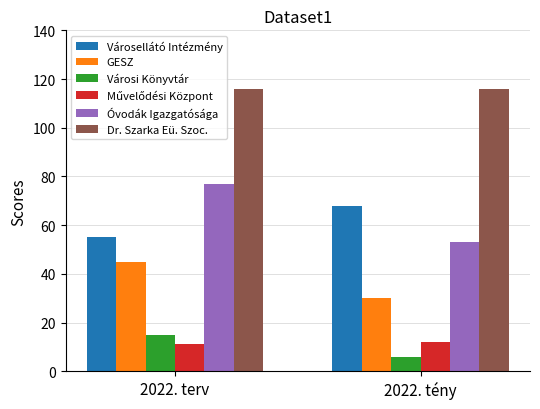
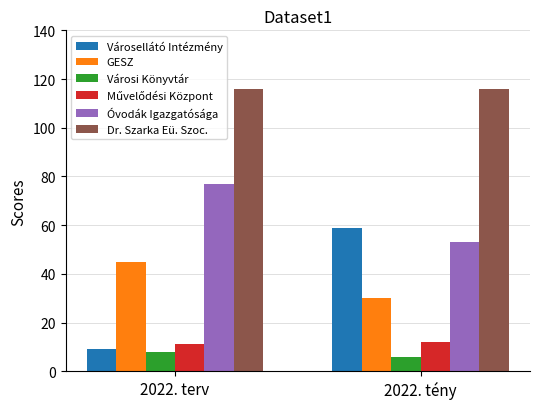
Városellátó Intézmény, 2022. terv: 55 -> 9
Városi Könyvtár, 2022. terv: 15 -> 8
Városellátó Intézmény, 2022. tény: 68 -> 59
